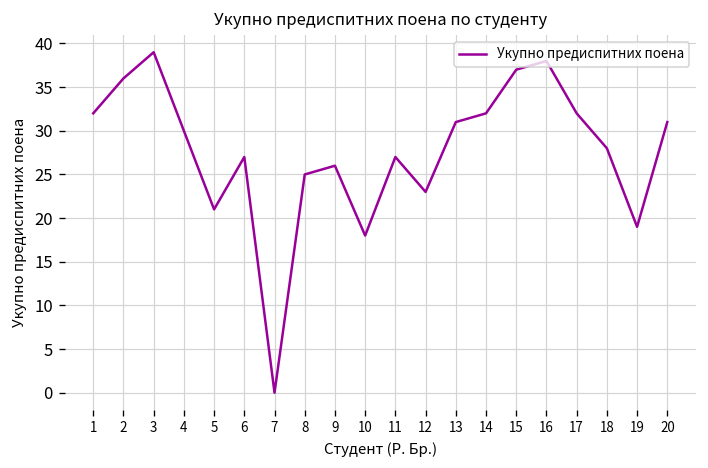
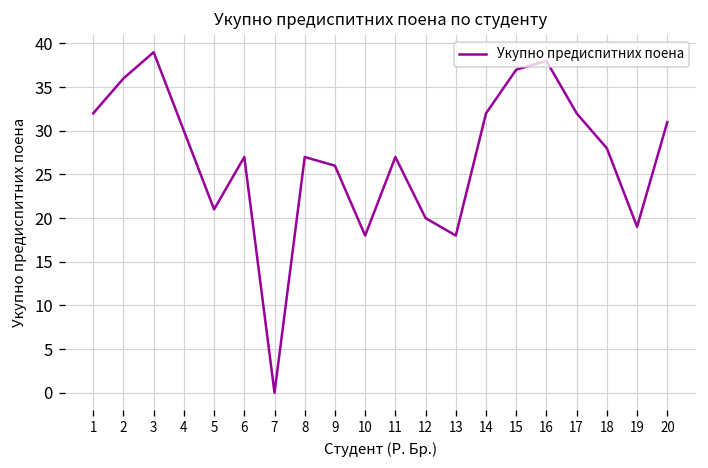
8: 25 -> 27
12: 23 -> 20
13: 31 -> 18
